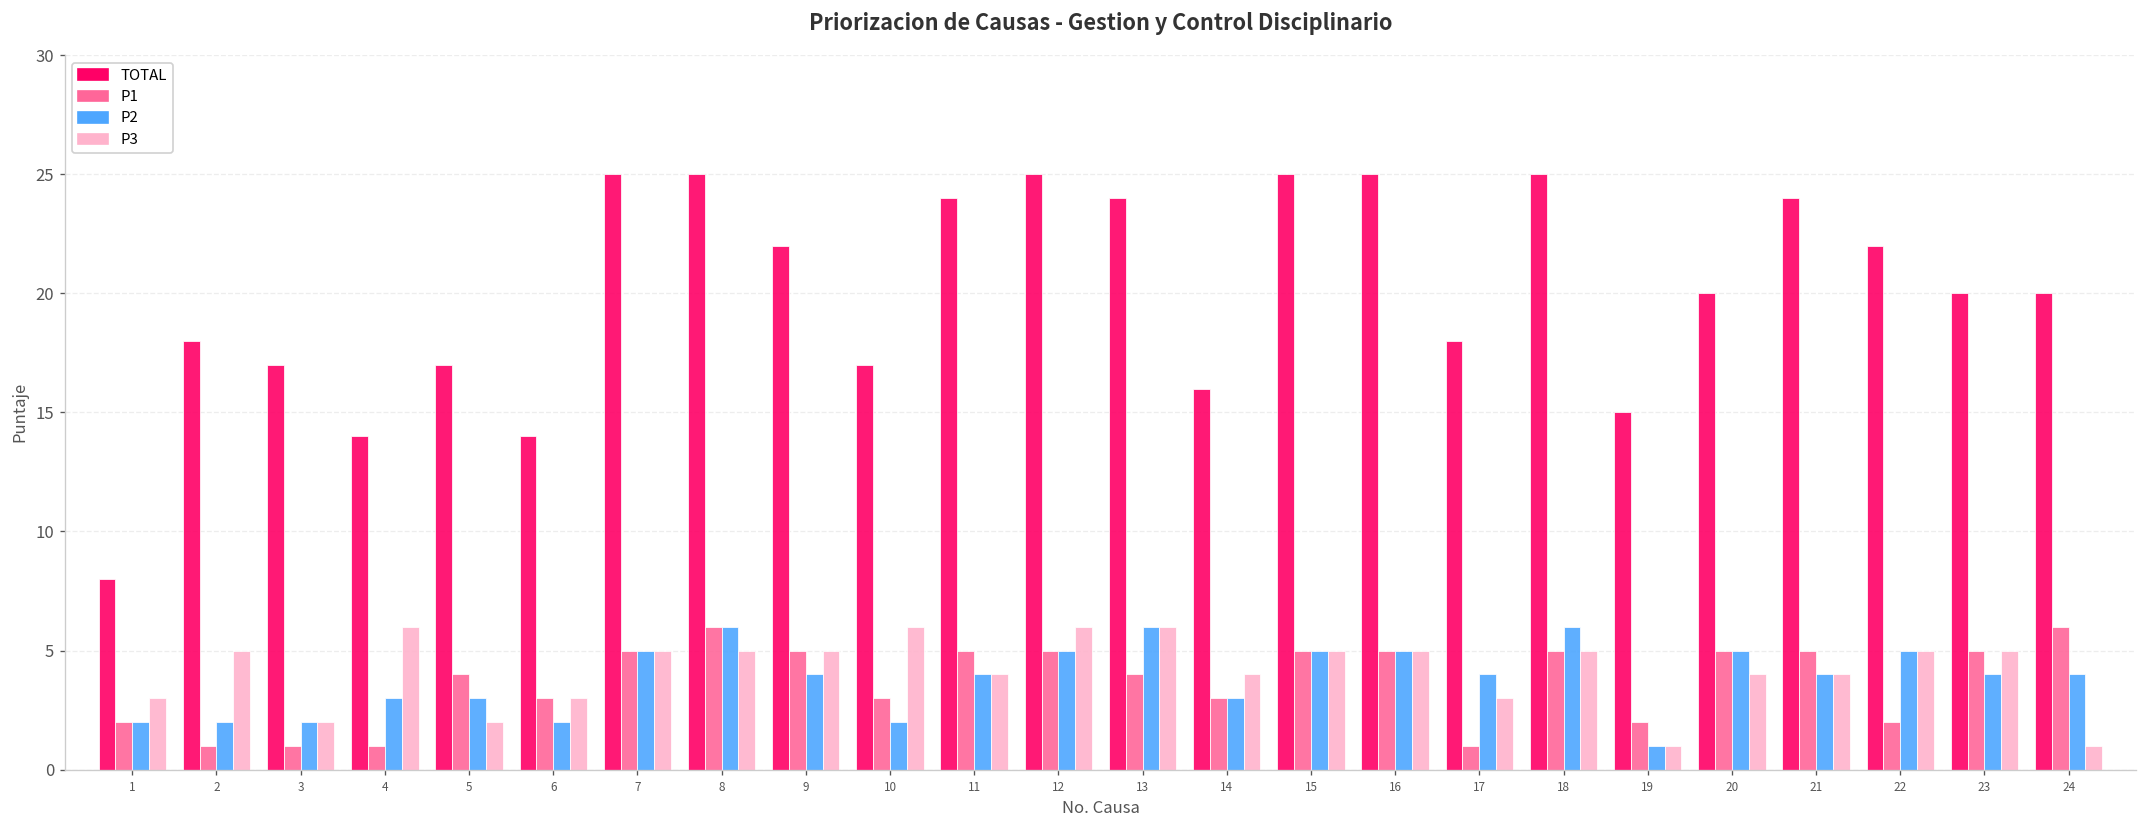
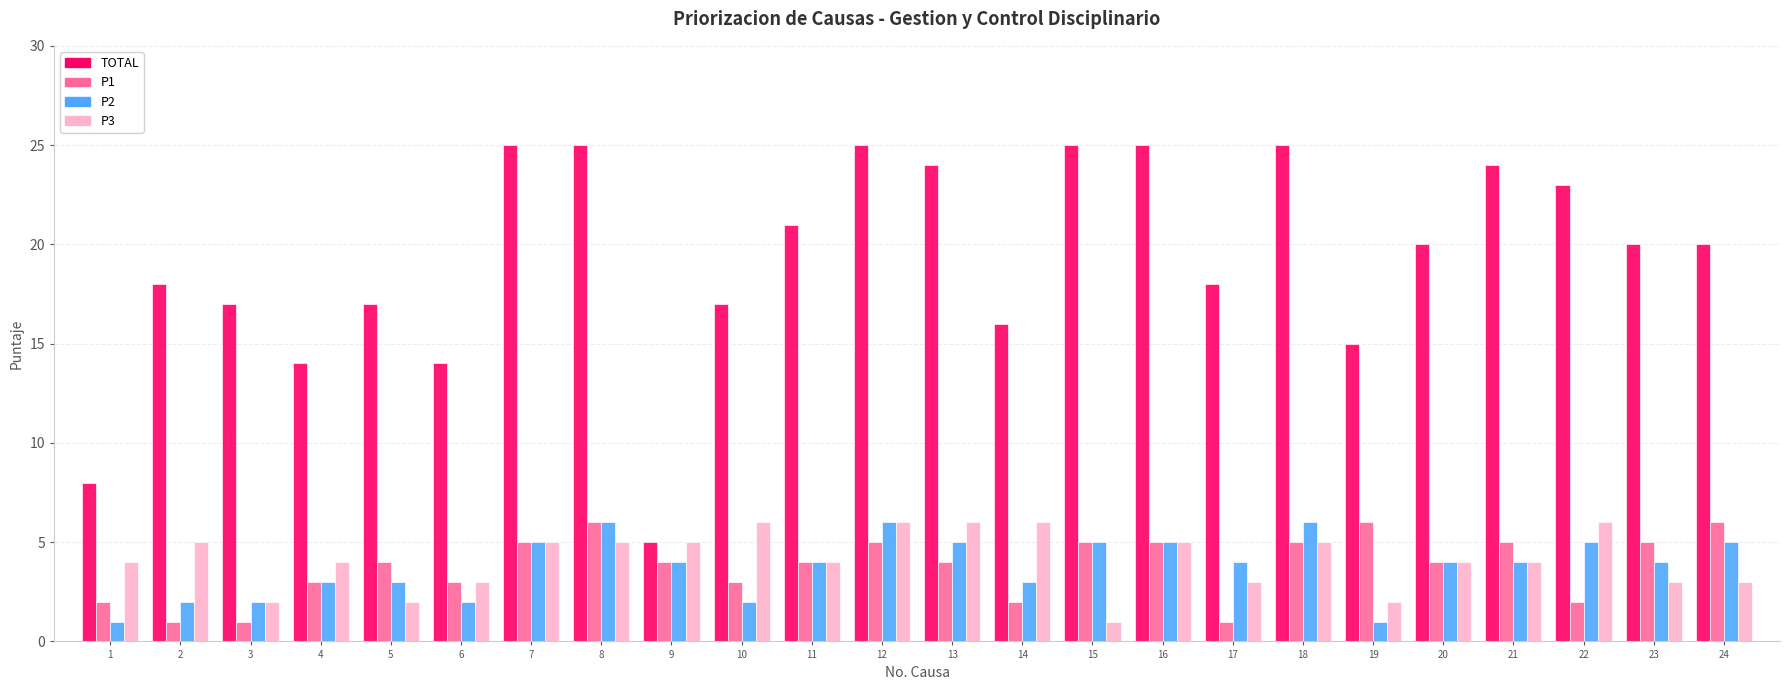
P2, 1: 2 -> 1
P3, 1: 3 -> 4
P1, 4: 1 -> 3
P3, 4: 6 -> 4
TOTAL, 9: 22 -> 5
P1, 9: 5 -> 4
TOTAL, 11: 24 -> 21
P1, 11: 5 -> 4
P2, 12: 5 -> 6
P2, 13: 6 -> 5
P1, 14: 3 -> 2
P3, 14: 4 -> 6
P3, 15: 5 -> 1
P1, 19: 2 -> 6
P3, 19: 1 -> 2
P1, 20: 5 -> 4
P2, 20: 5 -> 4
TOTAL, 22: 22 -> 23
P3, 22: 5 -> 6
P3, 23: 5 -> 3
P2, 24: 4 -> 5
P3, 24: 1 -> 3
